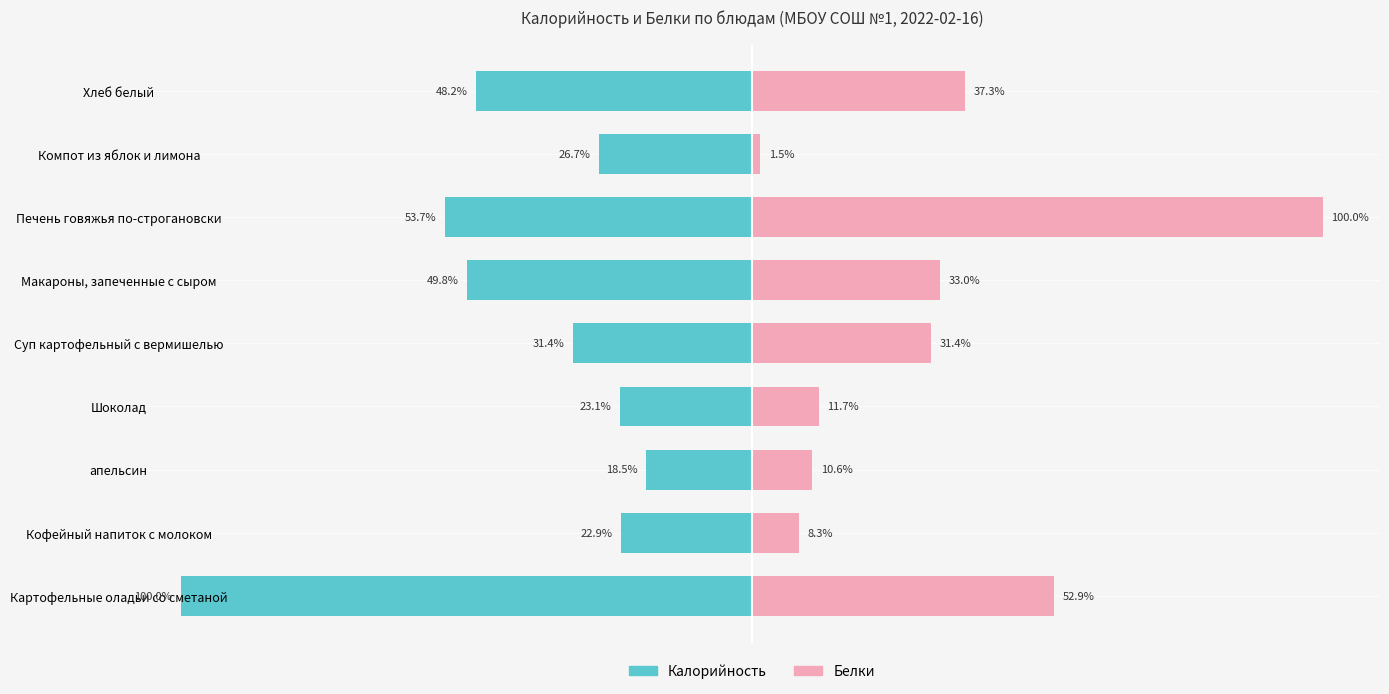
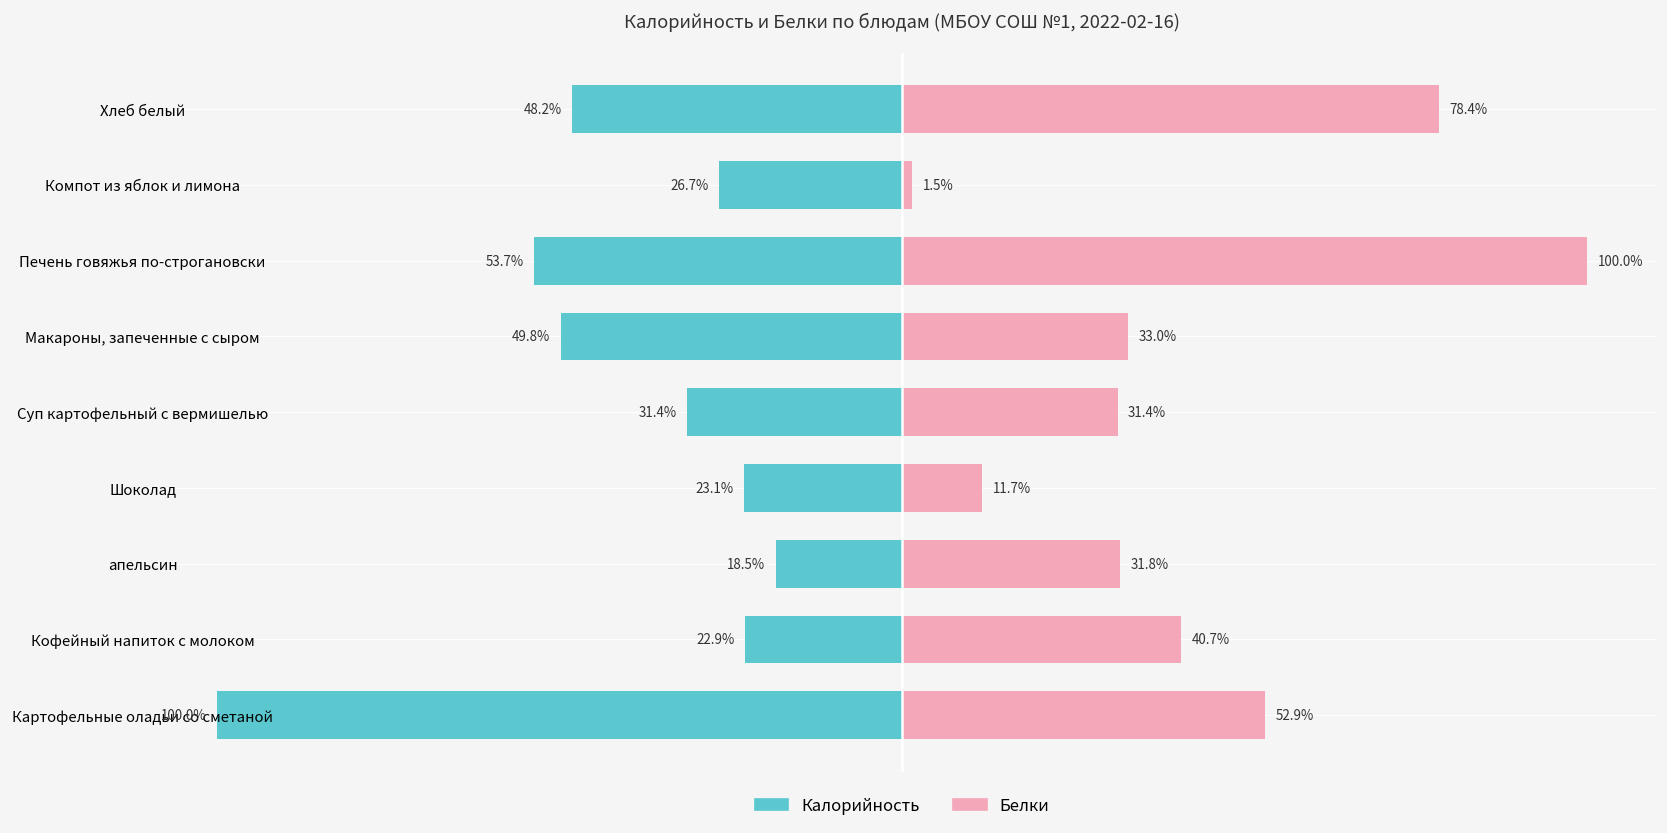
Белки, Хлеб белый: 37.3% -> 78.4%
Белки, апельсин: 10.6% -> 31.8%
Белки, Кофейный напиток с молоком: 8.3% -> 40.7%
